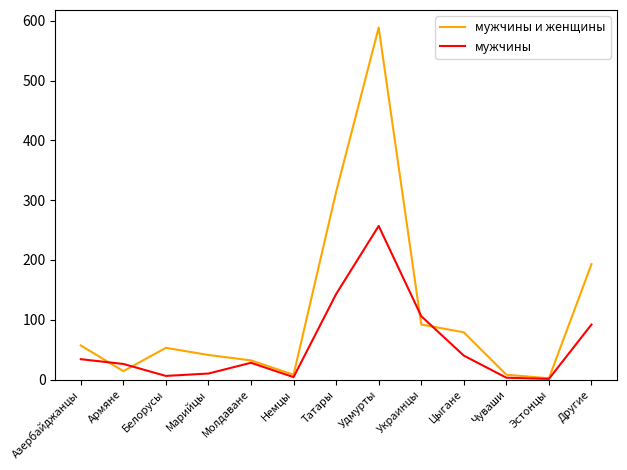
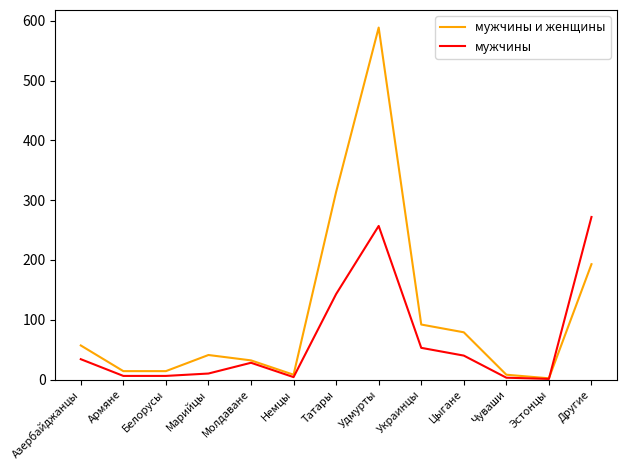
мужчины, Армяне: 30 -> 10
мужчины и женщины, Белорусы: 50 -> 10
мужчины, Украинцы: 110 -> 50
мужчины, Другие: 90 -> 270
